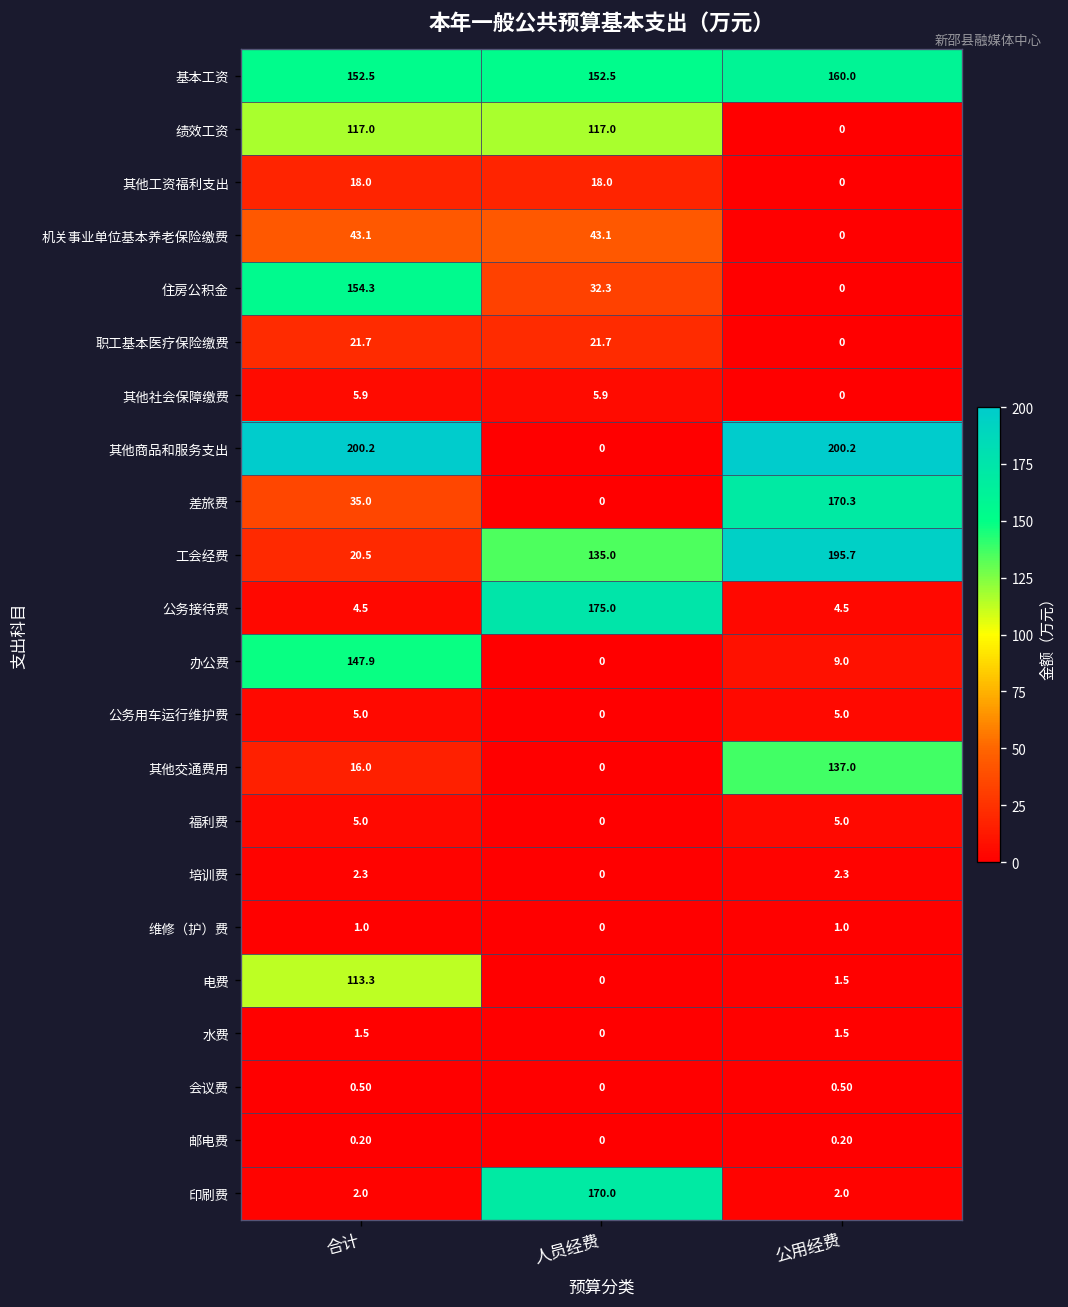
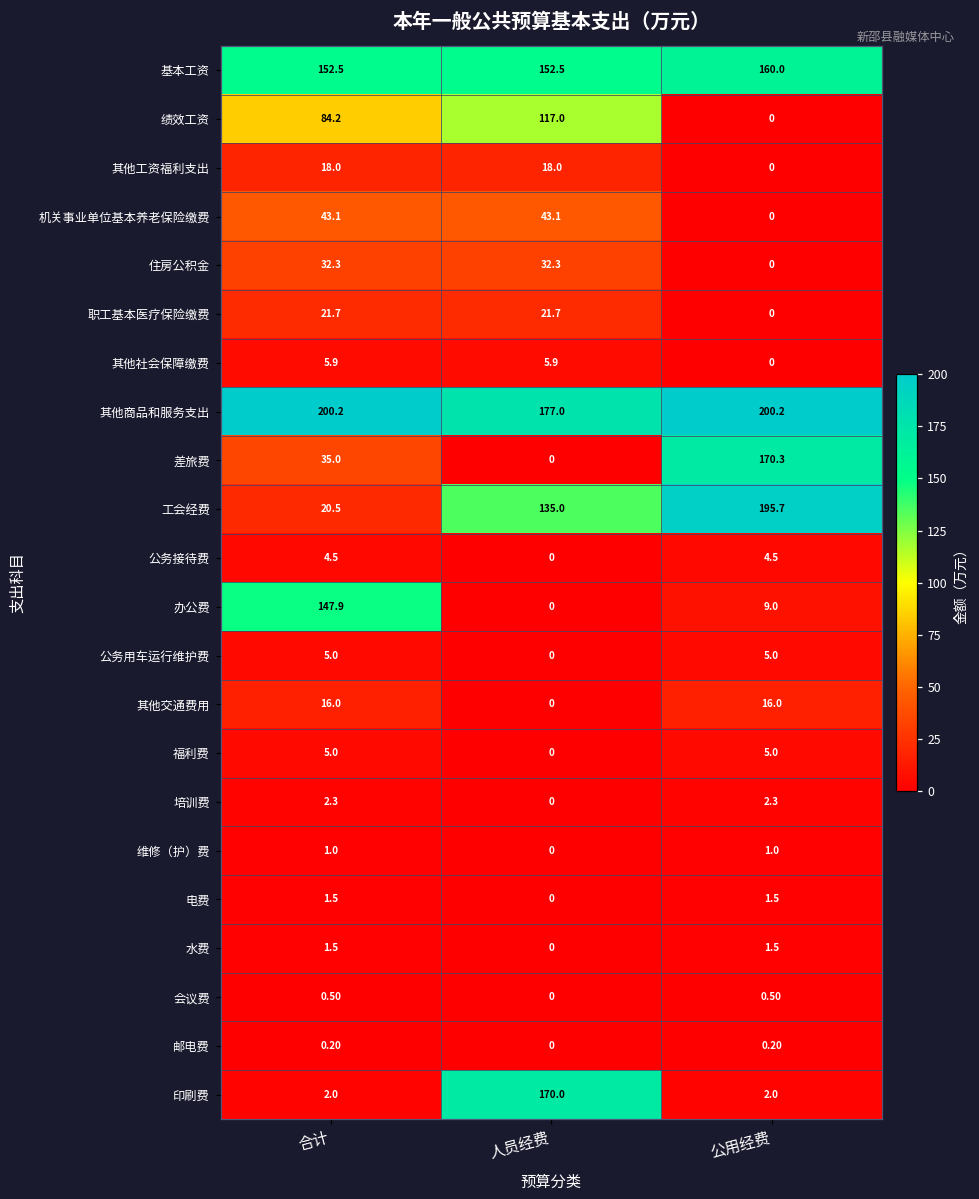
绩效工资, 合计: 117.0 -> 84.2
住房公积金, 合计: 154.3 -> 32.3
其他商品和服务支出, 人员经费: 0 -> 177.0
公务接待费, 人员经费: 175.0 -> 0
其他交通费用, 公用经费: 137.0 -> 16.0
电费, 合计: 113.3 -> 1.5
